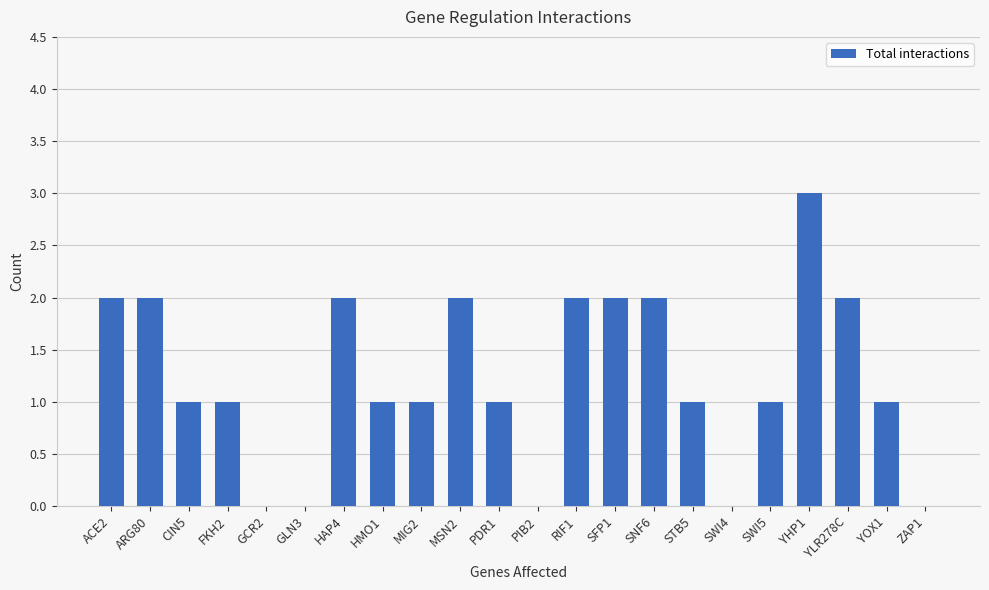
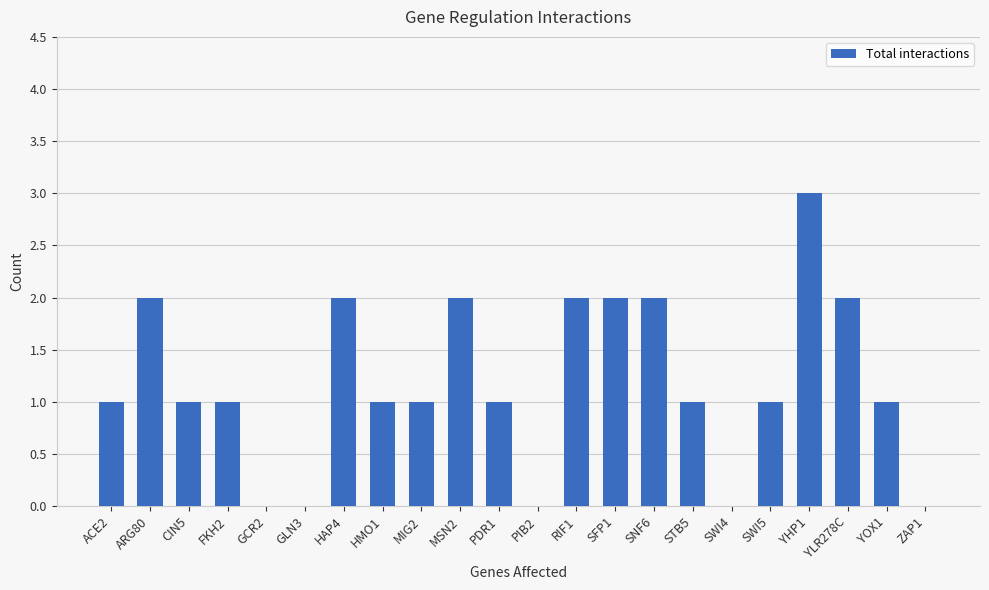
ACE2: 2 -> 1
